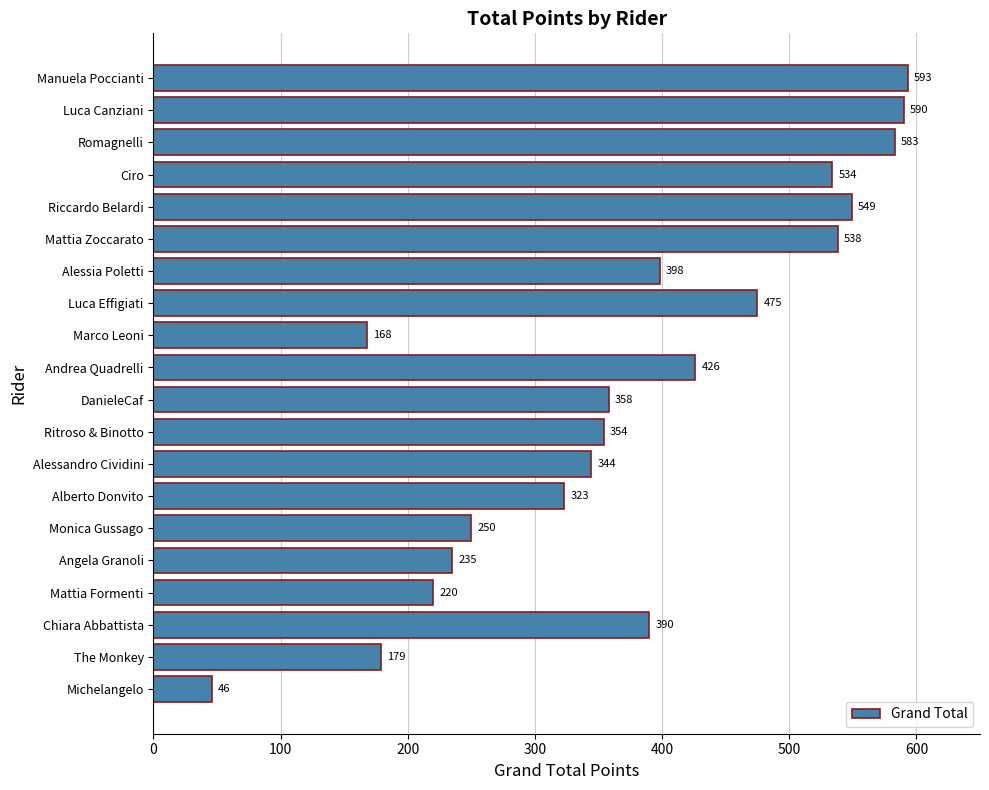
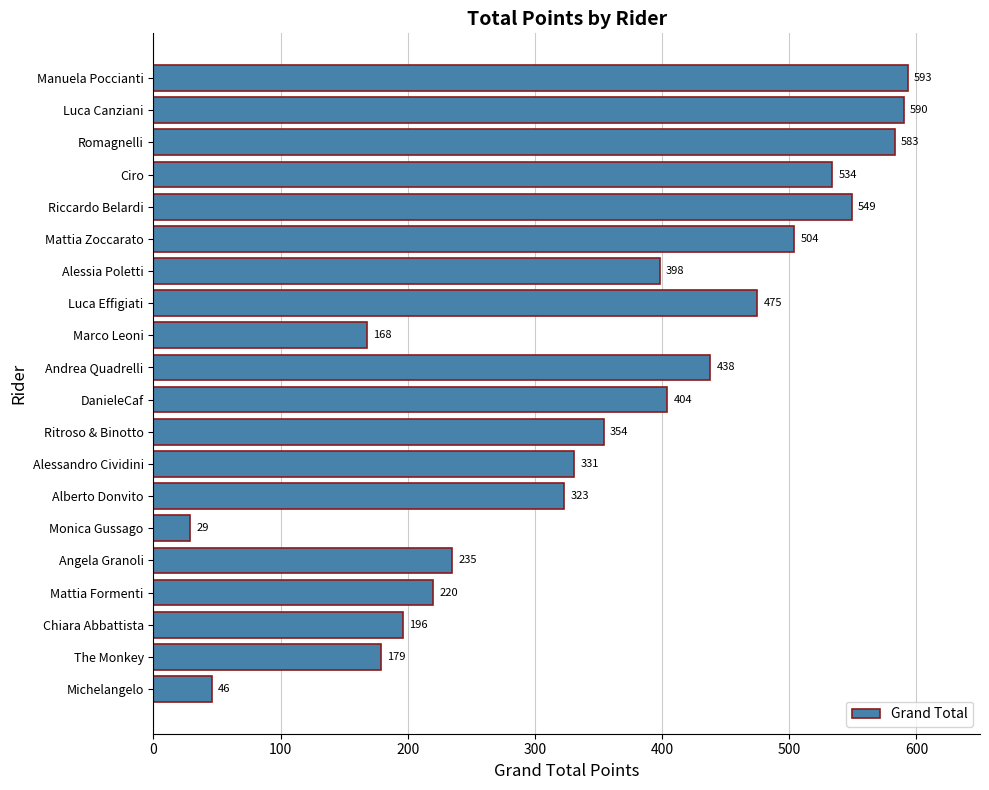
Mattia Zoccarato: 538 -> 504
Andrea Quadrelli: 426 -> 438
DanieleCaf: 358 -> 404
Alessandro Cividini: 344 -> 331
Monica Gussago: 250 -> 29
Chiara Abbattista: 390 -> 196
